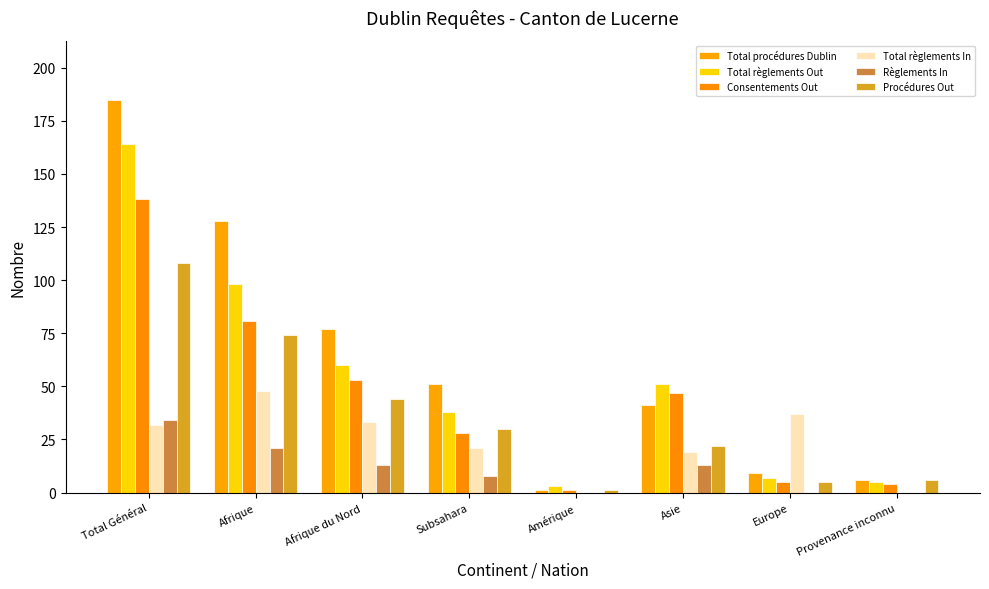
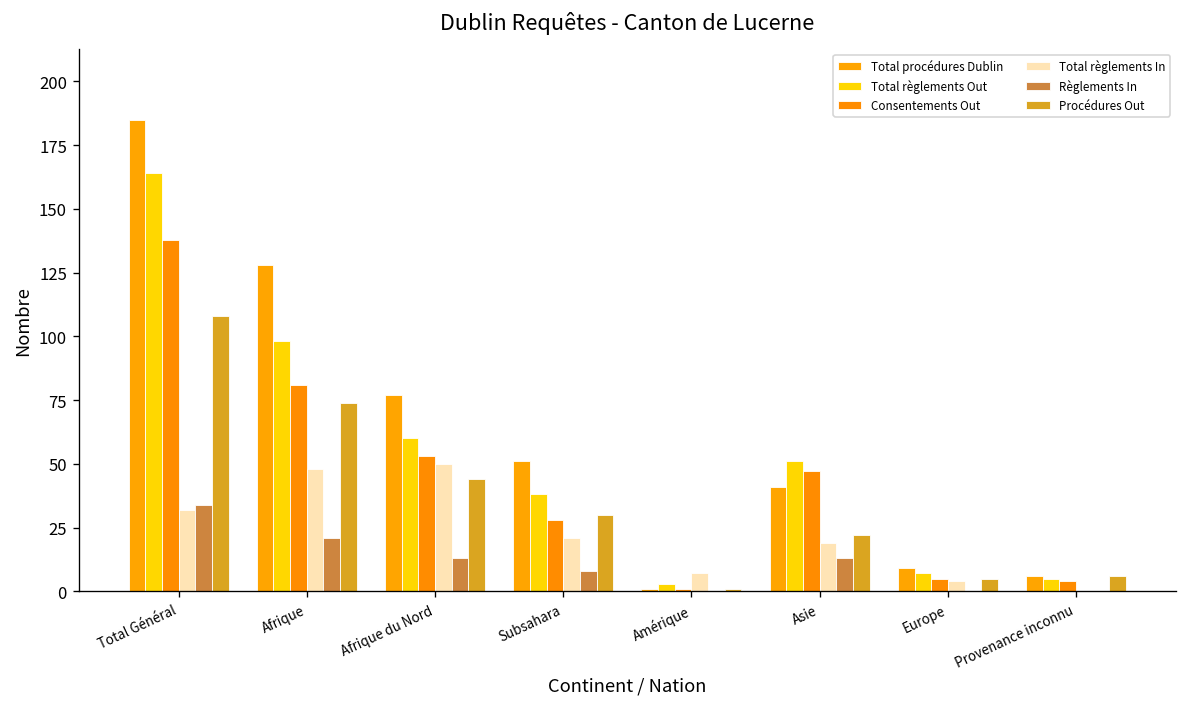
Total règlements In, Afrique du Nord: 33 -> 50
Total règlements In, Amérique: 0 -> 7
Total règlements In, Europe: 37 -> 4
